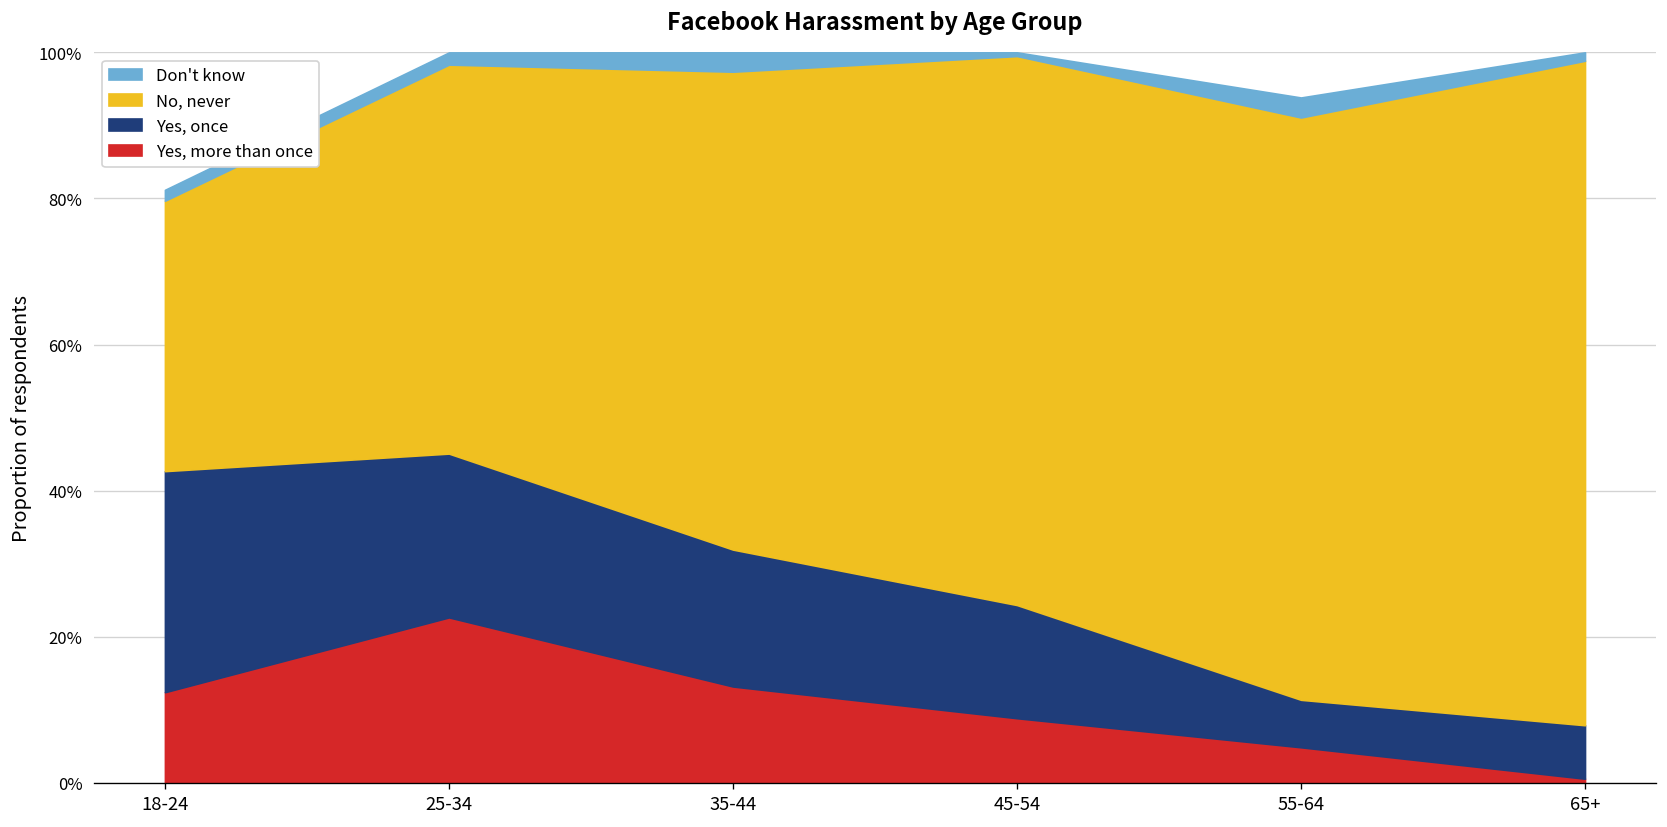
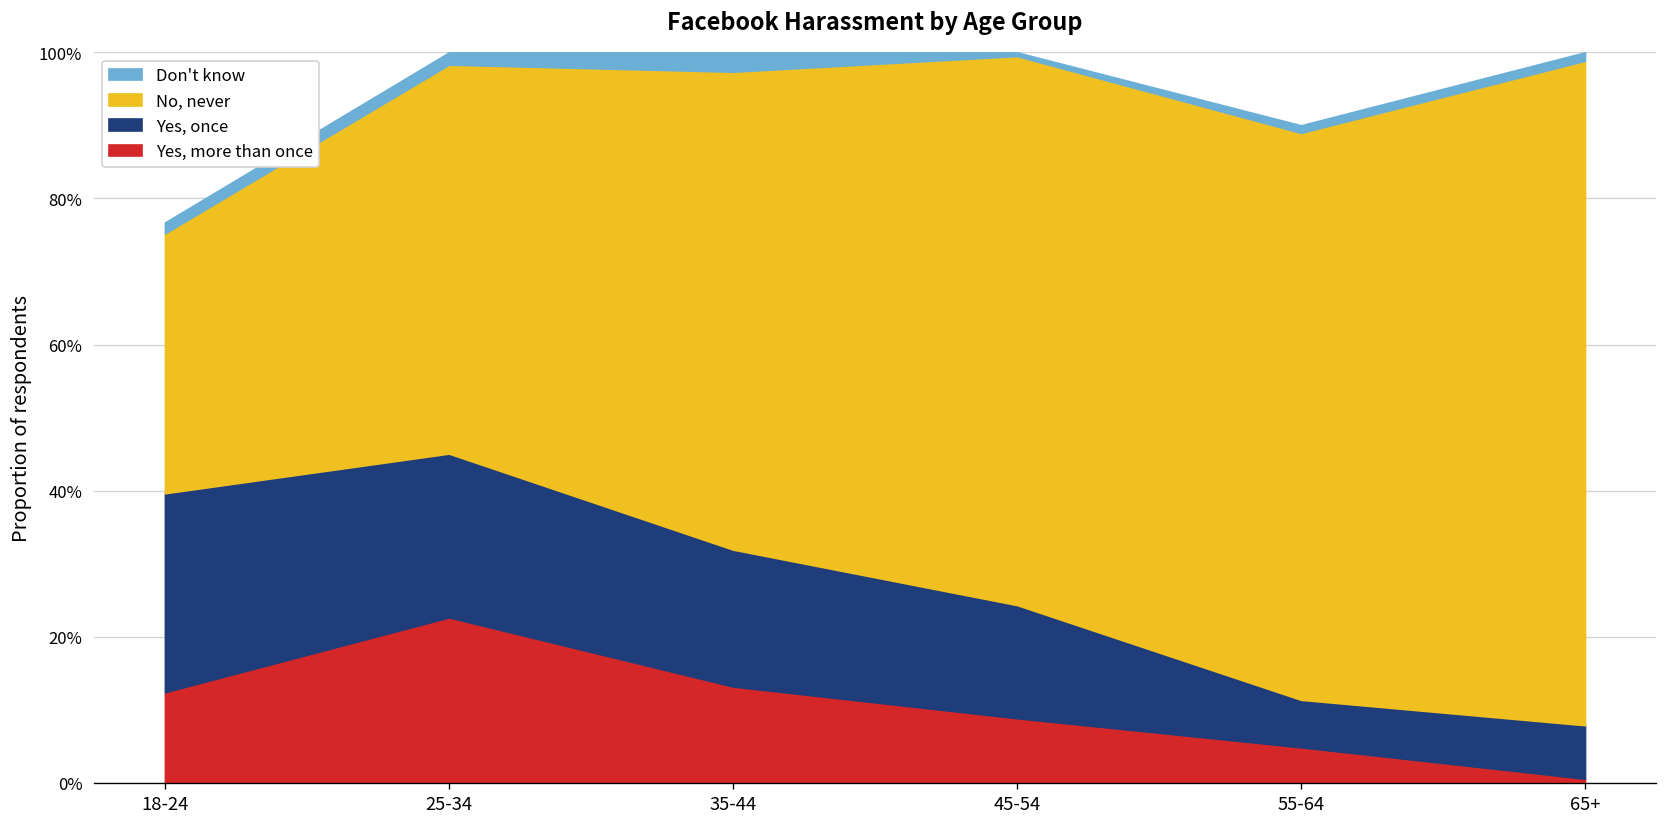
Yes, once, 18-24: 30% -> 27%
No, never, 18-24: 37% -> 36%
No, never, 55-64: 80% -> 78%
Don't know, 55-64: 3% -> 1%
